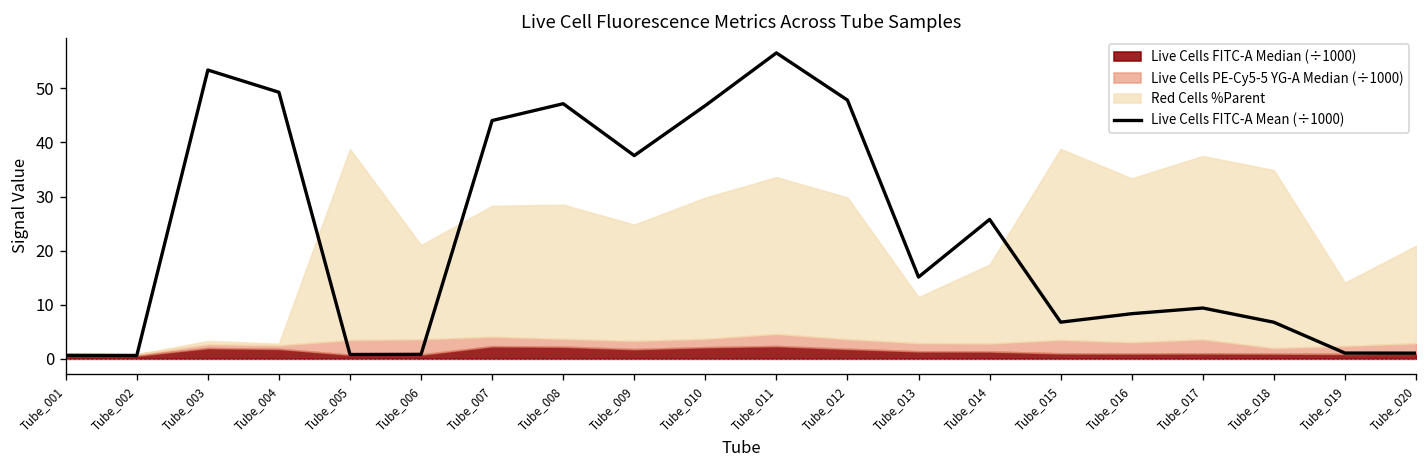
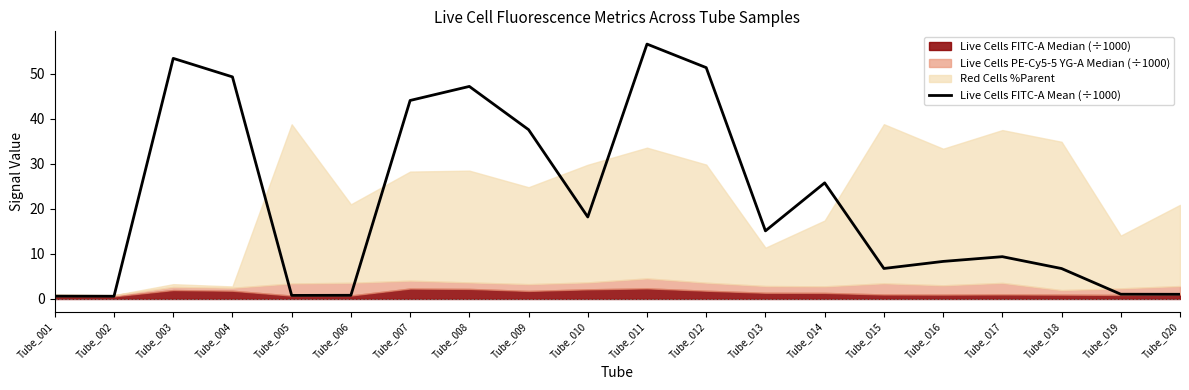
Live Cells FITC-A Mean (÷1000), Tube_010: 47 -> 18
Live Cells FITC-A Mean (÷1000), Tube_012: 48 -> 51
